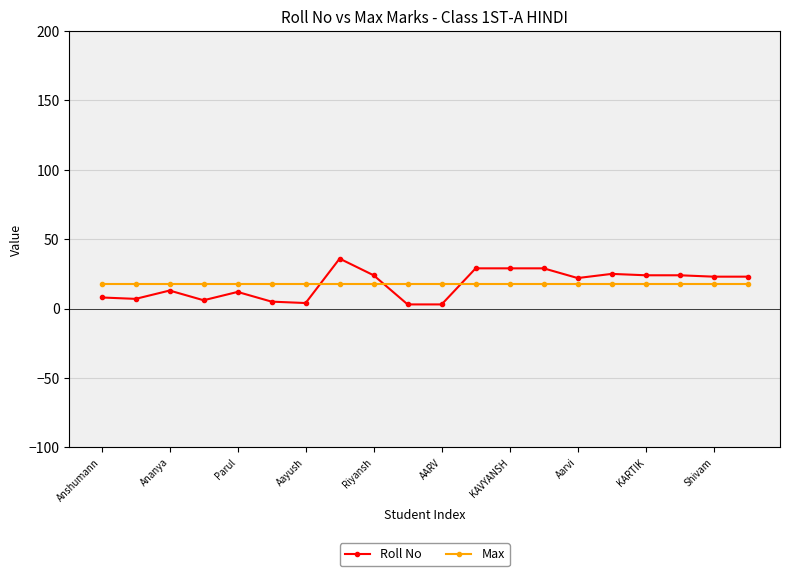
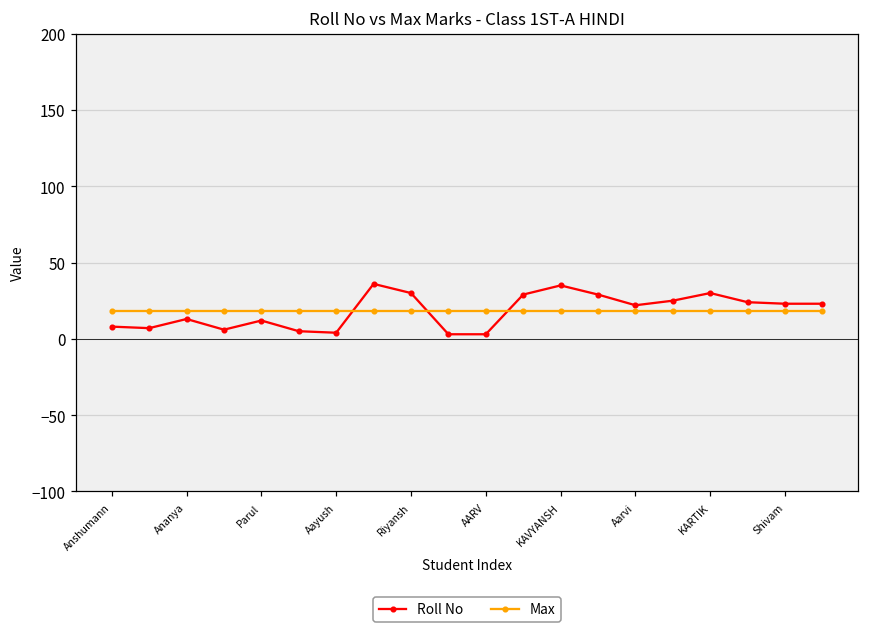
Roll No, Riyansh: 24 -> 30
Roll No, KAVYANSH: 29 -> 35
Roll No, KARTIK: 24 -> 30
